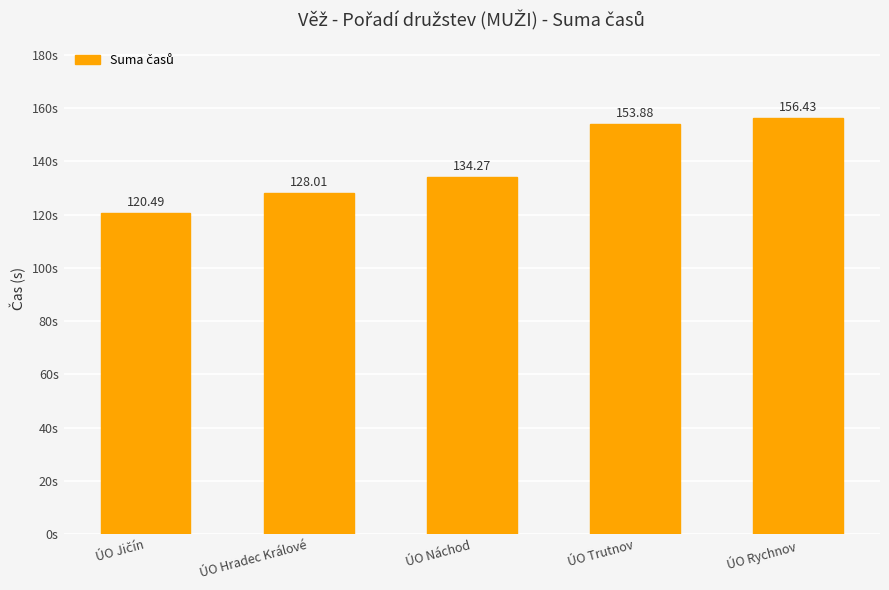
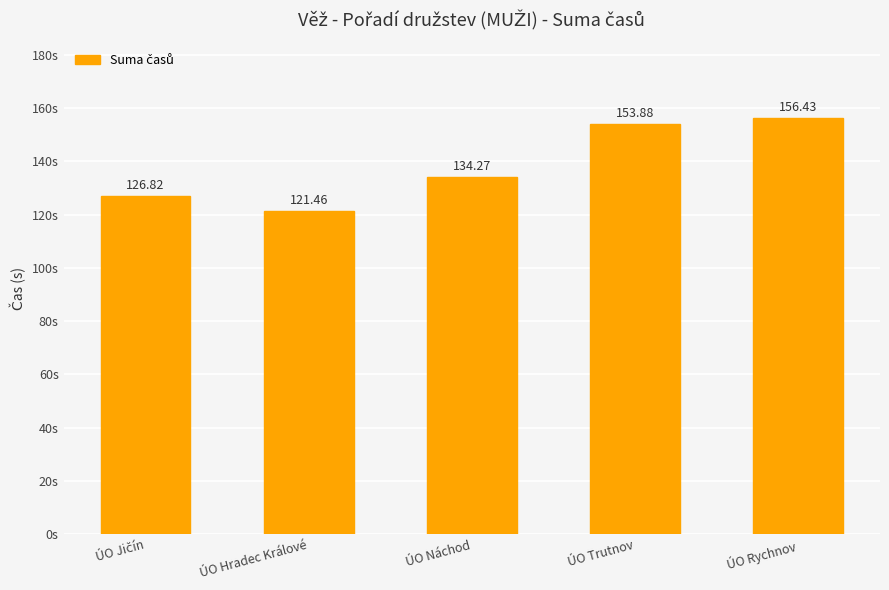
ÚO Jičín: 120.49 -> 126.82
ÚO Hradec Králové: 128.01 -> 121.46
